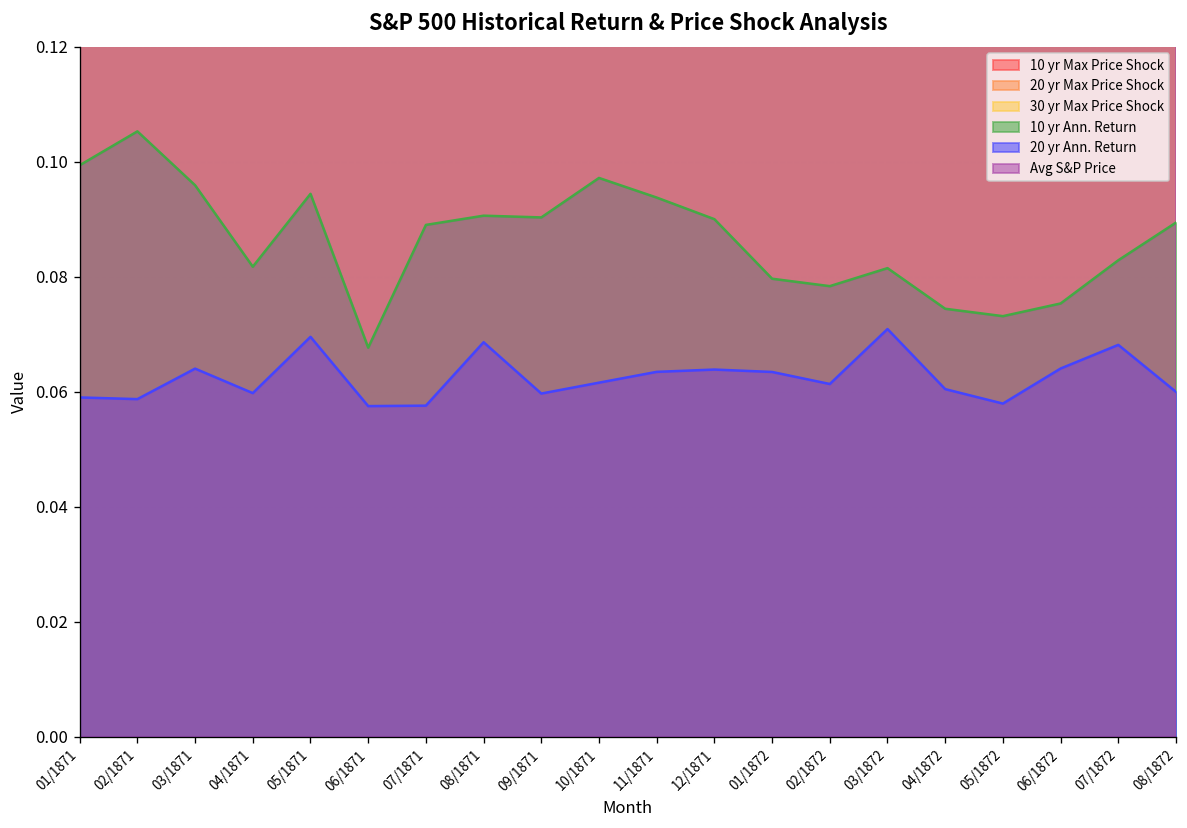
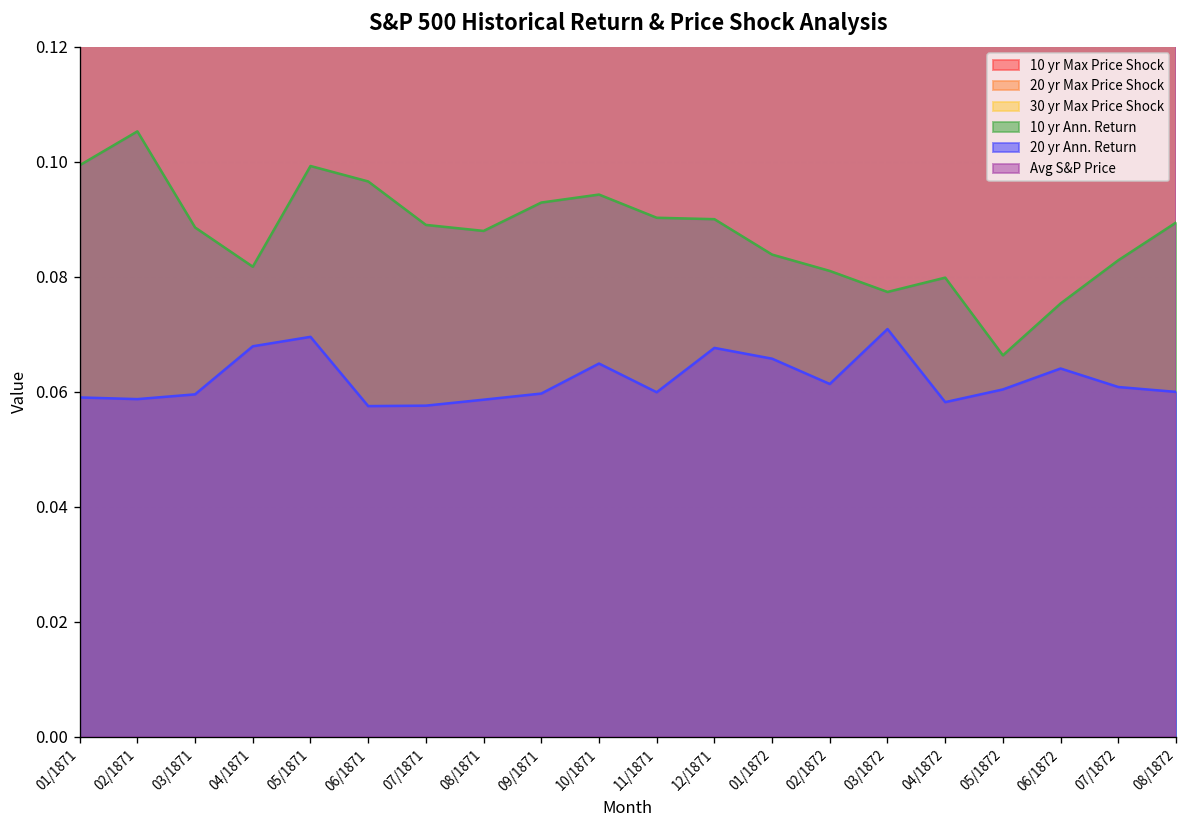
10 yr Ann. Return, 03/1871: 0.096 -> 0.089
20 yr Ann. Return, 03/1871: 0.064 -> 0.060
20 yr Ann. Return, 04/1871: 0.060 -> 0.068
10 yr Ann. Return, 05/1871: 0.094 -> 0.099
10 yr Ann. Return, 06/1871: 0.068 -> 0.097
10 yr Ann. Return, 08/1871: 0.091 -> 0.088
20 yr Ann. Return, 08/1871: 0.069 -> 0.059
10 yr Ann. Return, 09/1871: 0.090 -> 0.093
10 yr Ann. Return, 10/1871: 0.097 -> 0.094
20 yr Ann. Return, 10/1871: 0.062 -> 0.065
10 yr Ann. Return, 11/1871: 0.094 -> 0.090
20 yr Ann. Return, 11/1871: 0.063 -> 0.060
20 yr Ann. Return, 12/1871: 0.064 -> 0.068
10 yr Ann. Return, 01/1872: 0.080 -> 0.084
20 yr Ann. Return, 01/1872: 0.063 -> 0.066
10 yr Ann. Return, 02/1872: 0.078 -> 0.081
10 yr Ann. Return, 03/1872: 0.081 -> 0.077
10 yr Ann. Return, 04/1872: 0.074 -> 0.080
20 yr Ann. Return, 04/1872: 0.060 -> 0.058
10 yr Ann. Return, 05/1872: 0.073 -> 0.066
20 yr Ann. Return, 05/1872: 0.058 -> 0.060
20 yr Ann. Return, 07/1872: 0.068 -> 0.061
